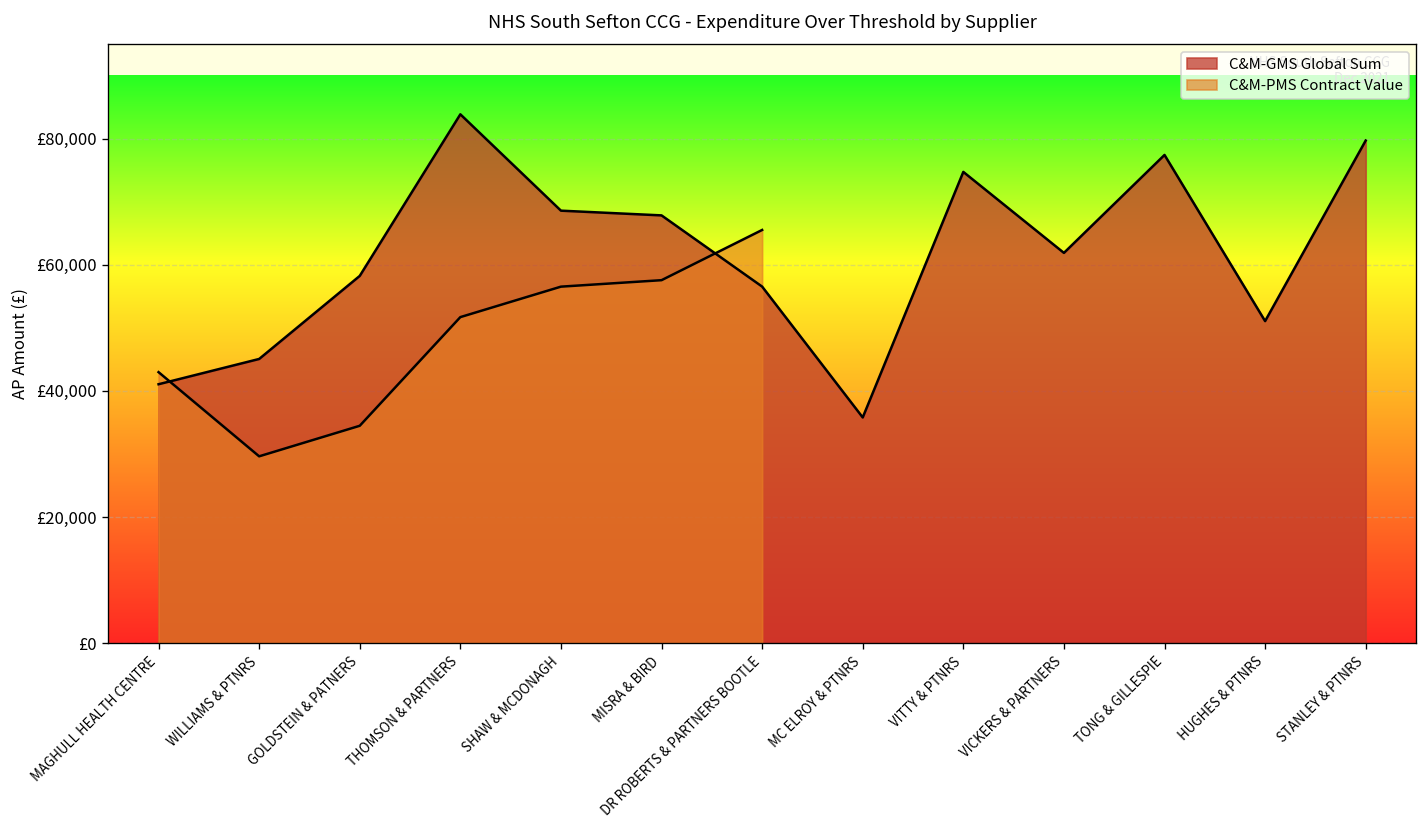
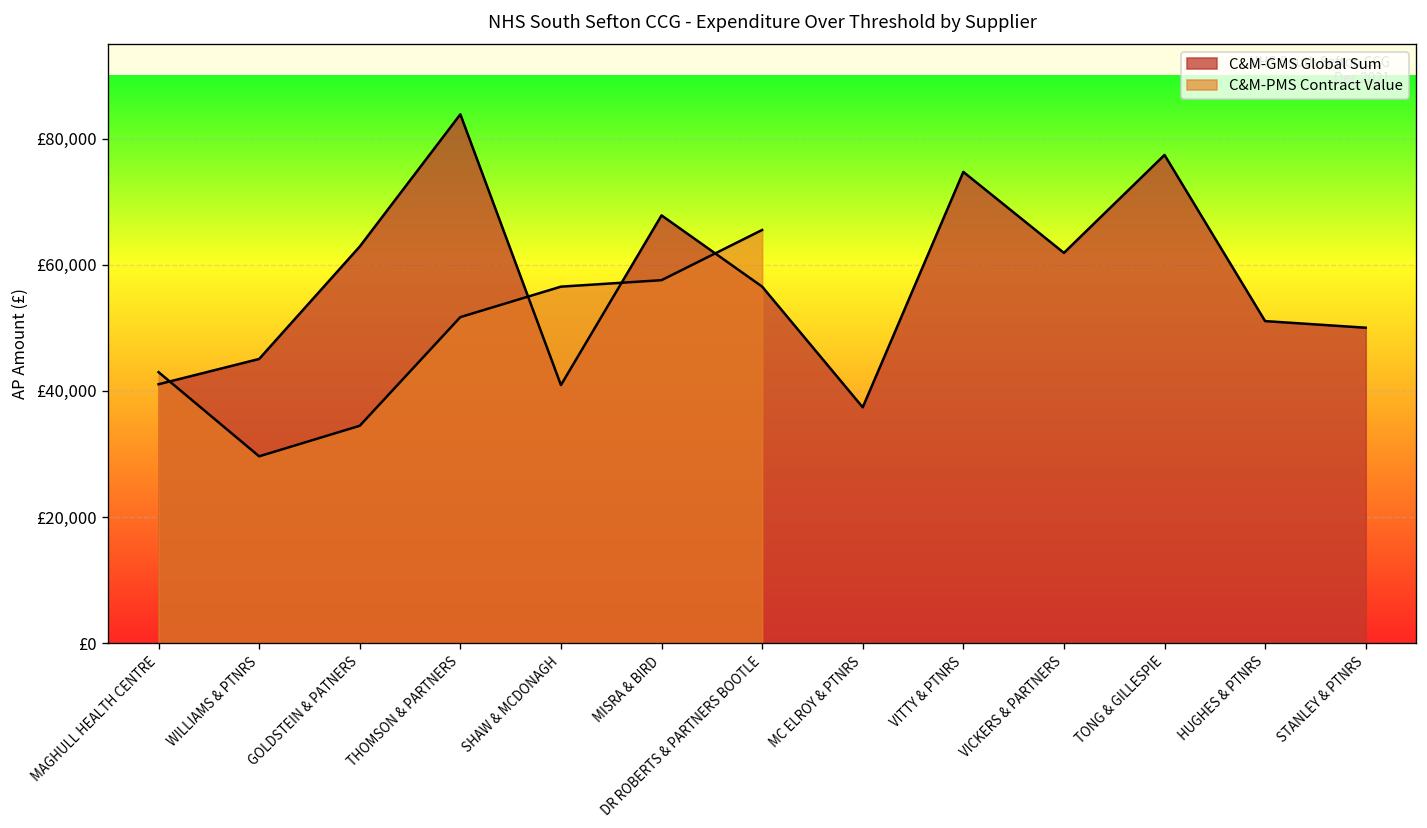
C&M-GMS Global Sum, GOLDSTEIN & PATNERS: £58,000 -> £63,000
C&M-GMS Global Sum, SHAW & MCDONAGH: £69,000 -> £41,000
C&M-GMS Global Sum, MC ELROY & PTNRS: £36,000 -> £37,000
C&M-GMS Global Sum, STANLEY & PTNRS: £80,000 -> £50,000
